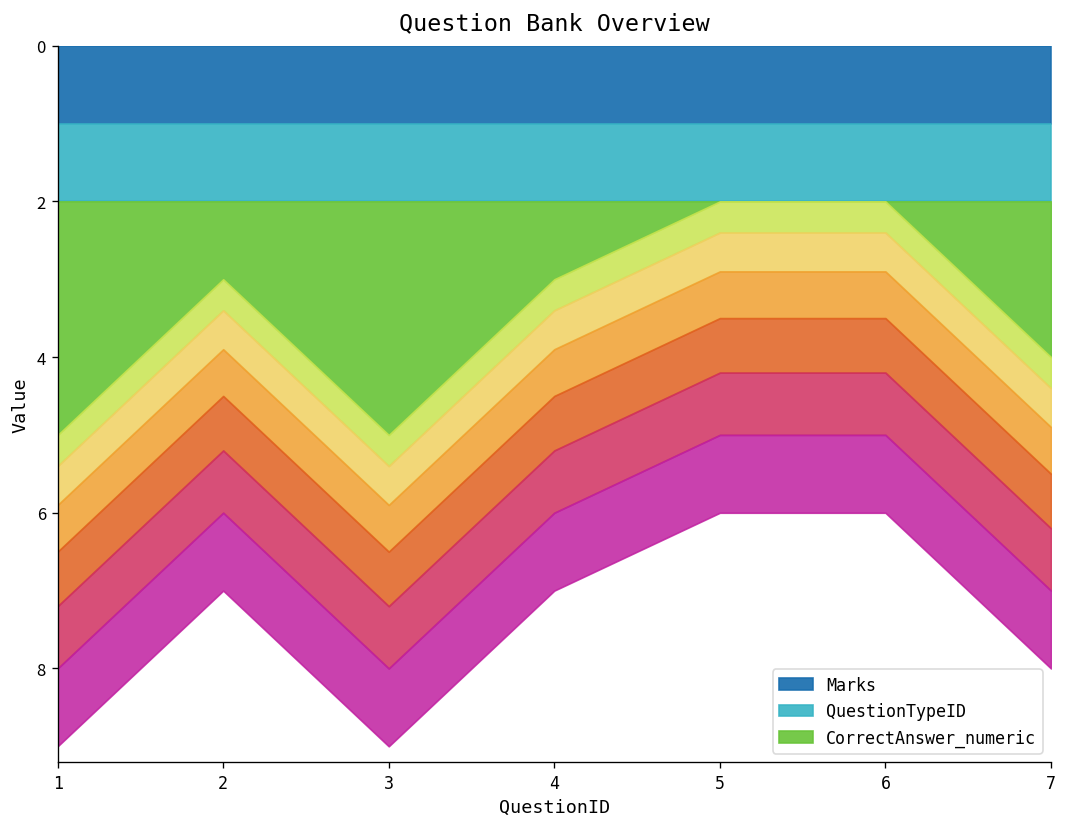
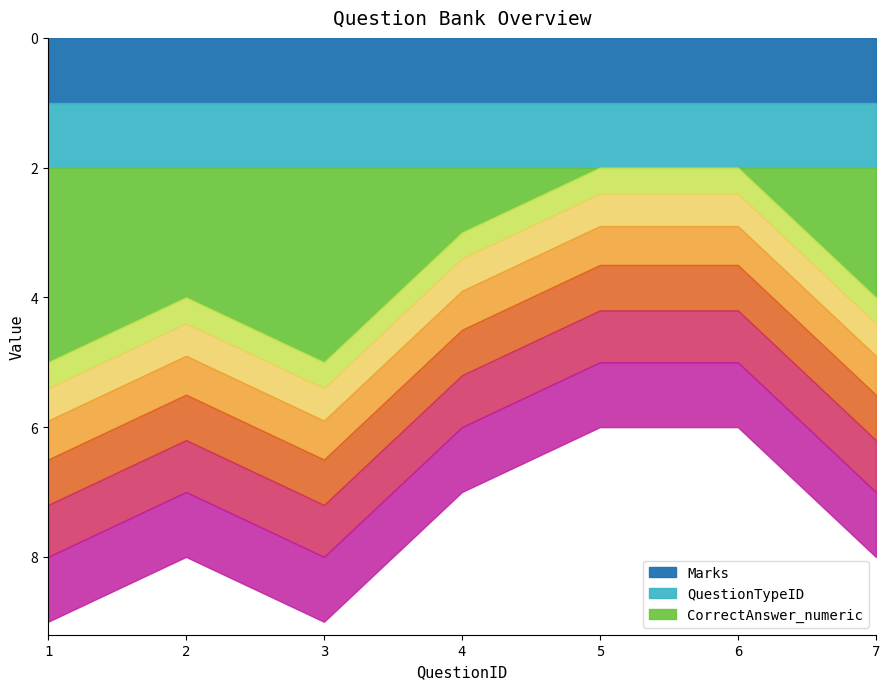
CorrectAnswer_numeric, 2: 1 -> 2
